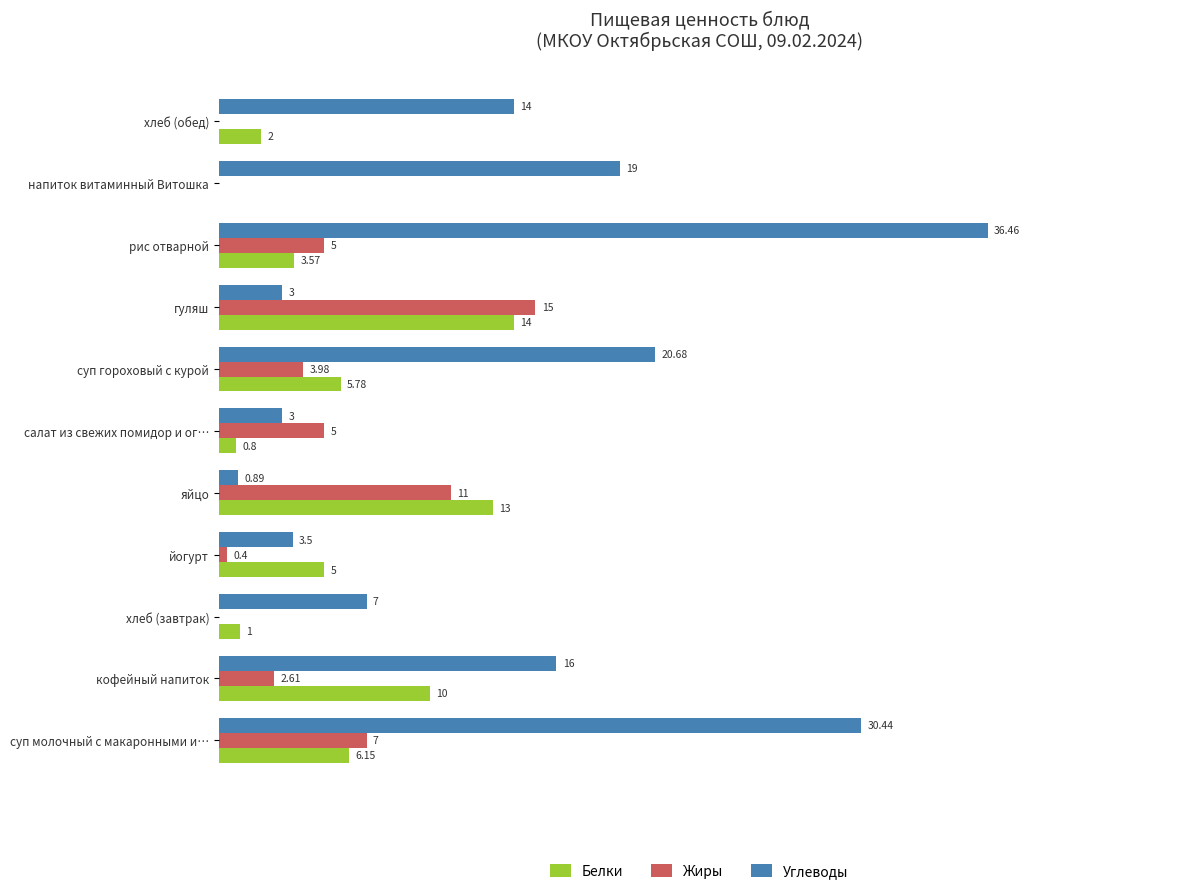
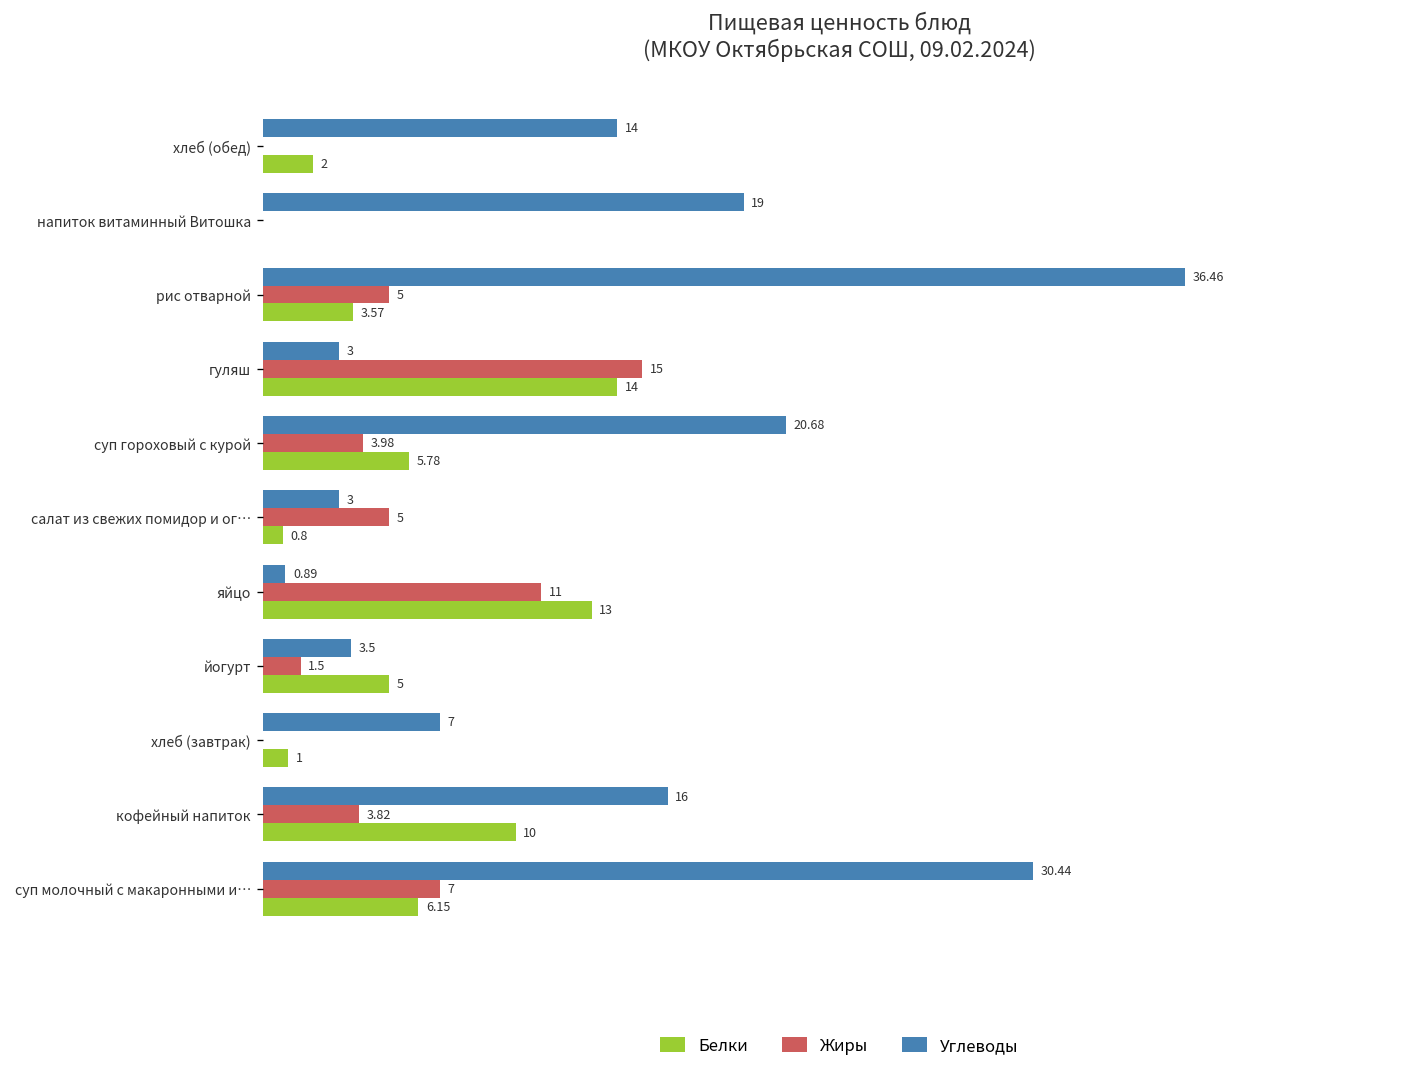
Жиры, йогурт: 0.4 -> 1.5
Жиры, кофейный напиток: 2.61 -> 3.82
